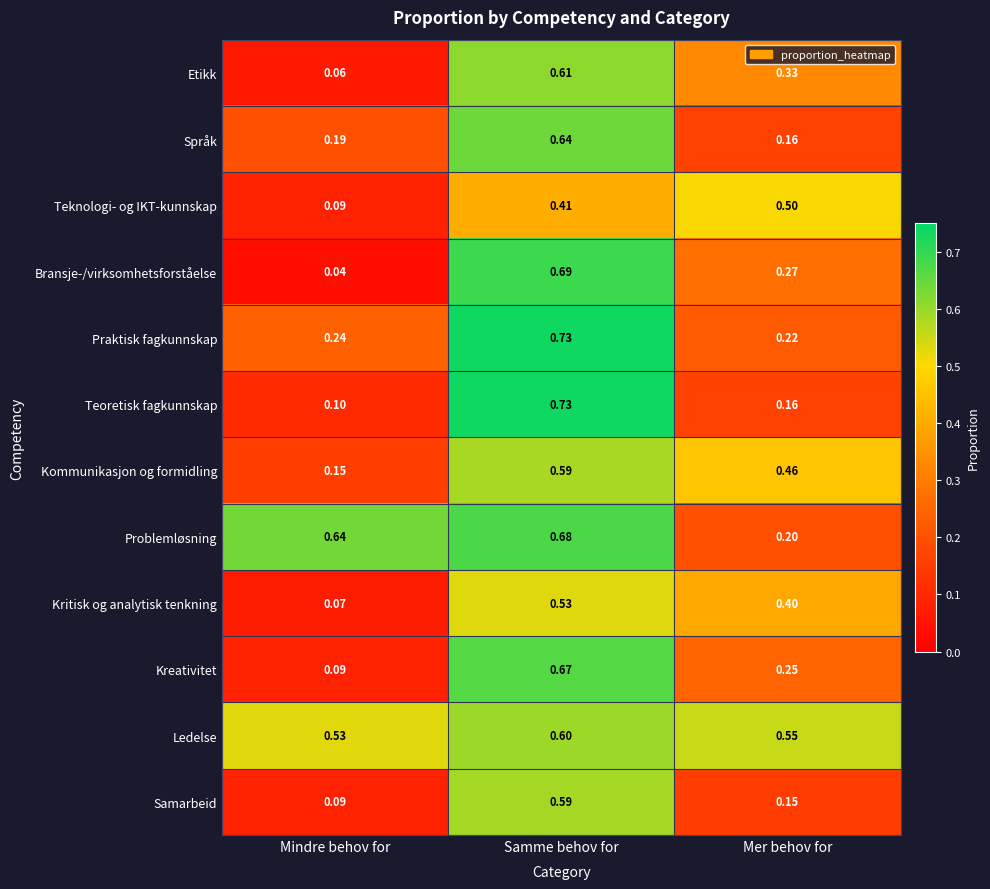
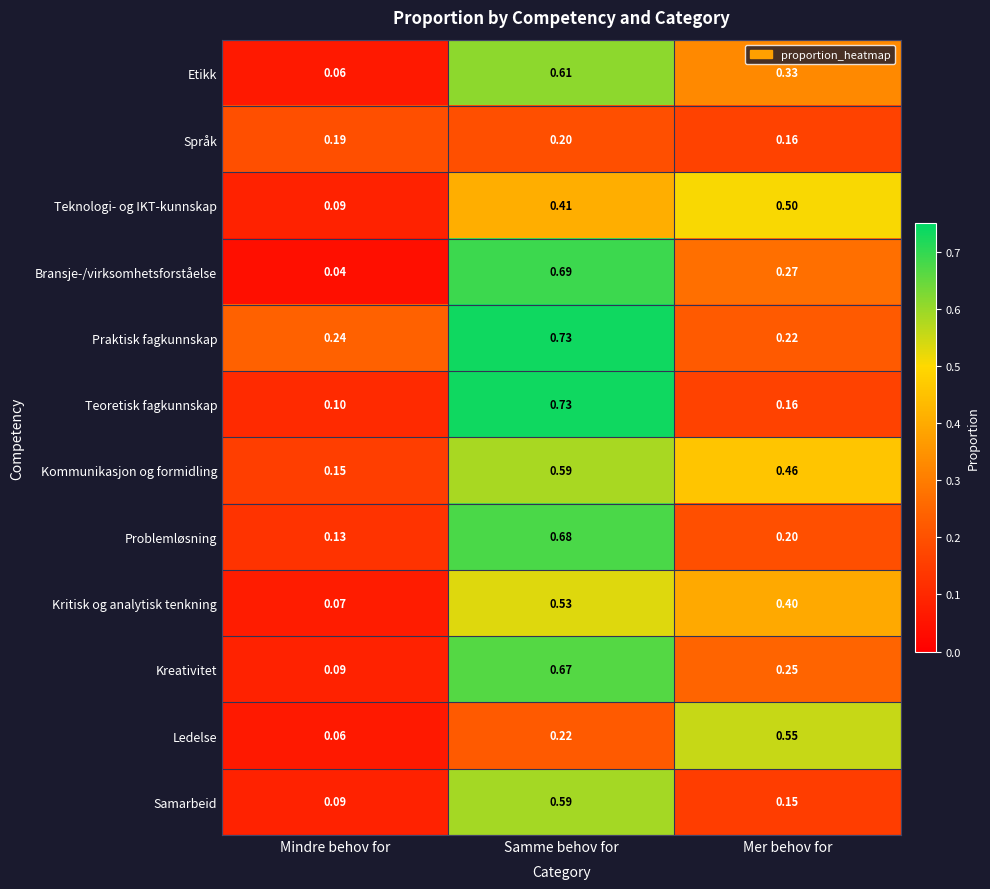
Språk, Samme behov for: 0.64 -> 0.20
Problemløsning, Mindre behov for: 0.64 -> 0.13
Ledelse, Mindre behov for: 0.53 -> 0.06
Ledelse, Samme behov for: 0.60 -> 0.22
